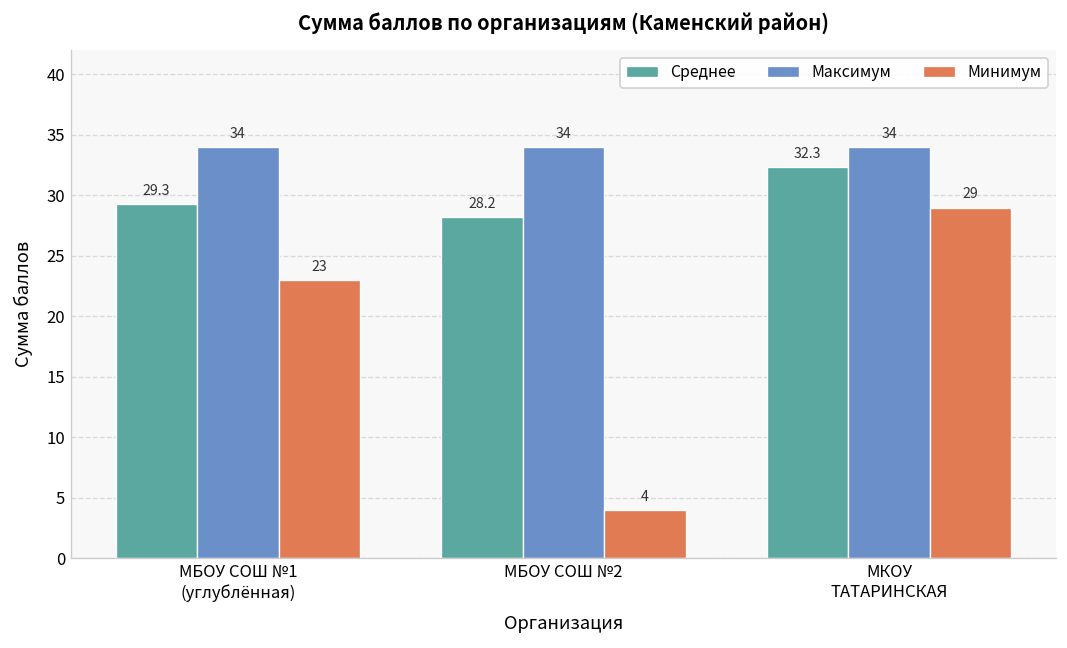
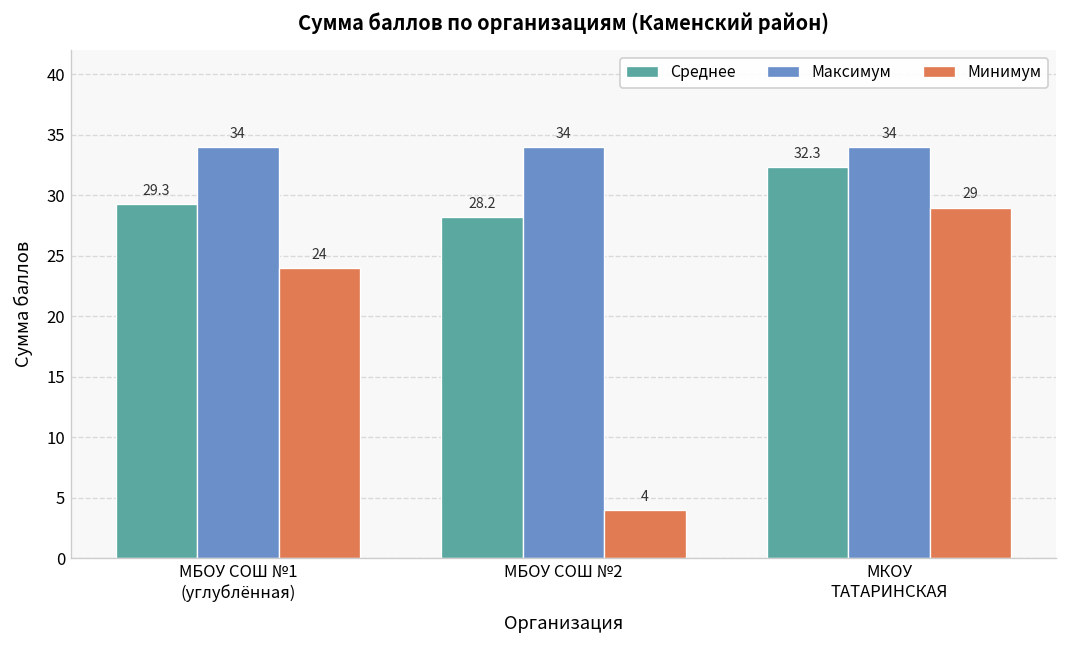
Минимум, МБОУ СОШ №1 (углублённая): 23 -> 24
